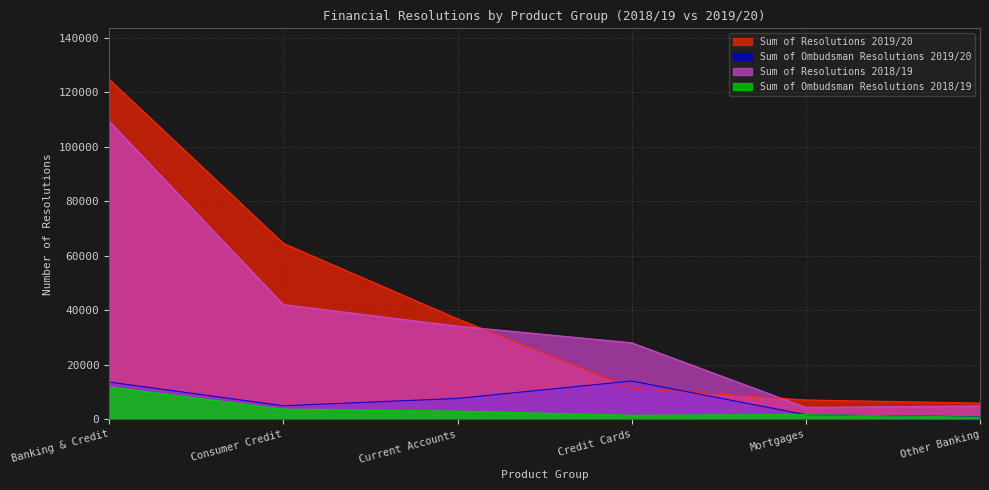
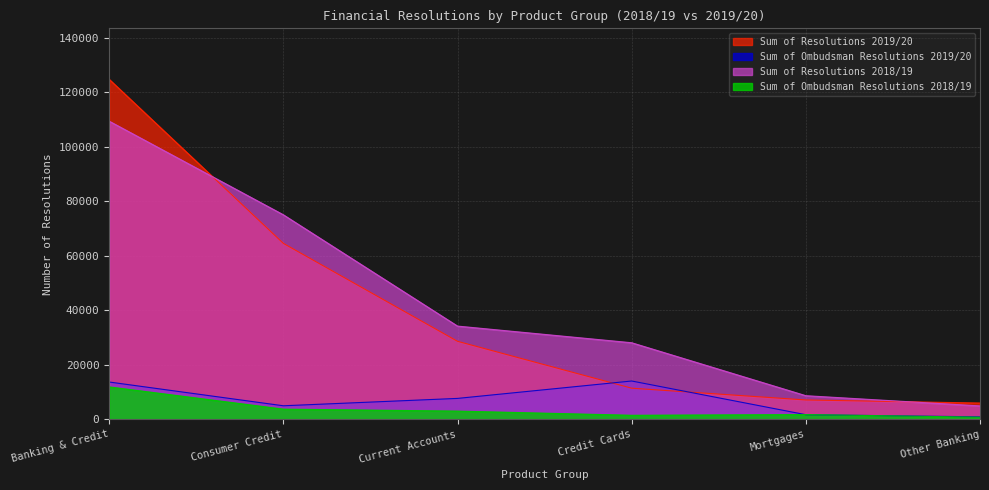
Sum of Resolutions 2018/19, Consumer Credit: 42000 -> 75000
Sum of Resolutions 2019/20, Current Accounts: 37000 -> 29000
Sum of Resolutions 2018/19, Mortgages: 4000 -> 9000
